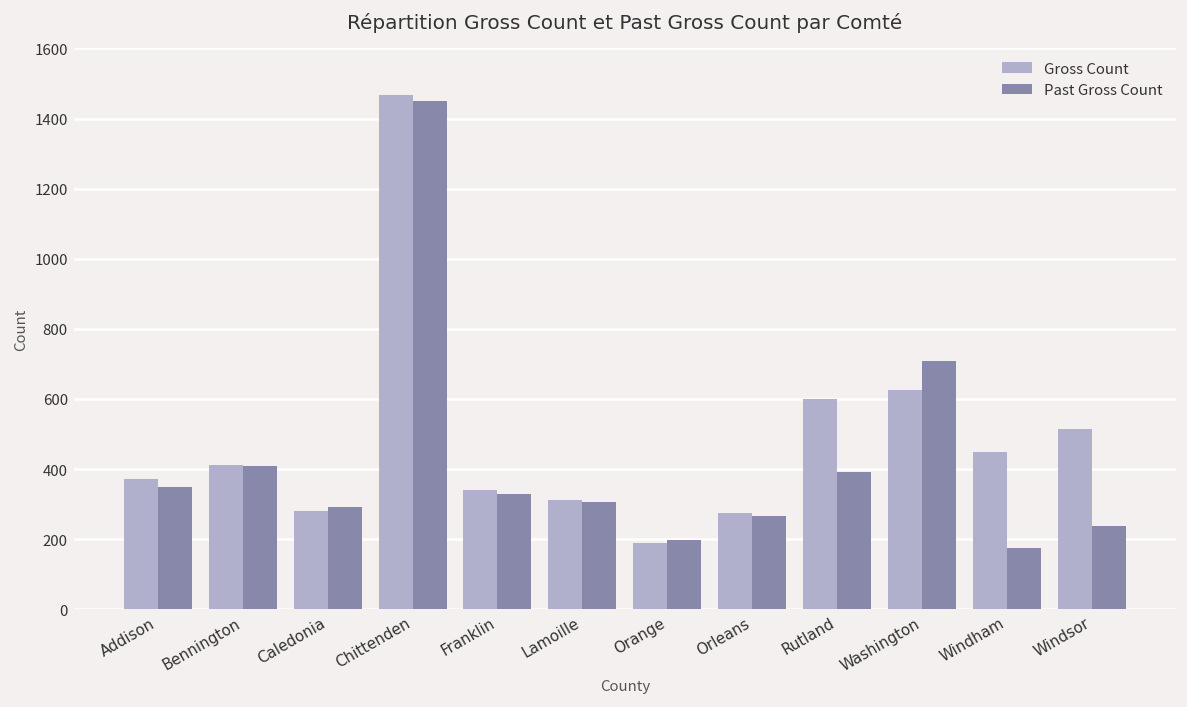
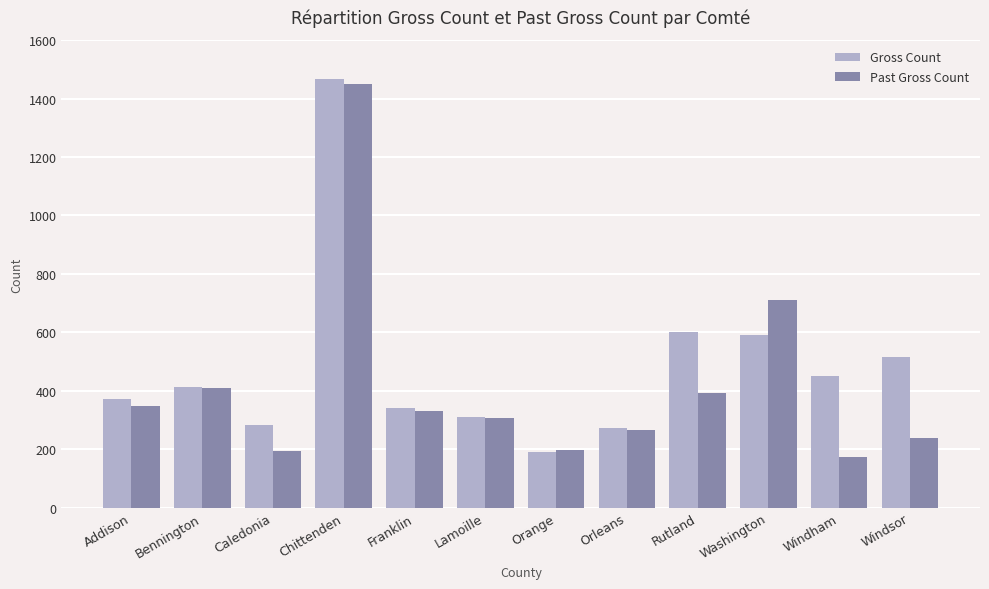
Past Gross Count, Caledonia: 290 -> 200
Gross Count, Washington: 630 -> 590
